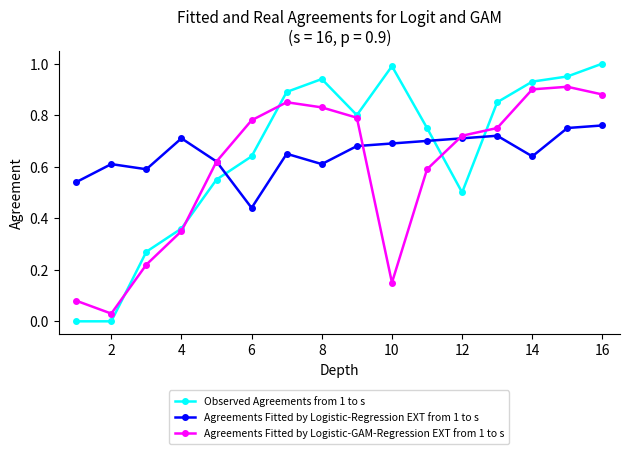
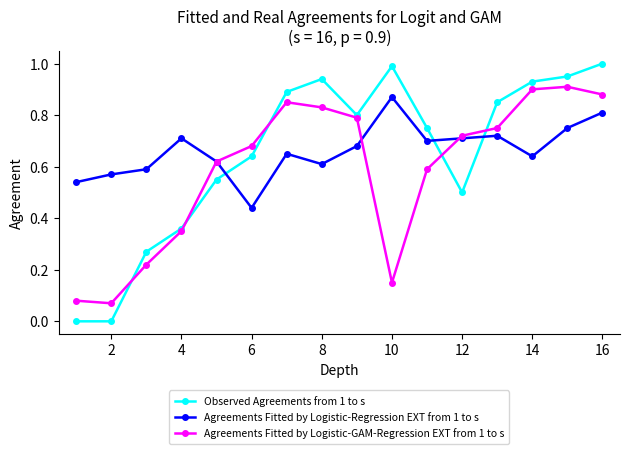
Agreements Fitted by Logistic-Regression EXT from 1 to s, 2: 0.61 -> 0.57
Agreements Fitted by Logistic-GAM-Regression EXT from 1 to s, 2: 0.03 -> 0.07
Agreements Fitted by Logistic-GAM-Regression EXT from 1 to s, 6: 0.78 -> 0.68
Agreements Fitted by Logistic-Regression EXT from 1 to s, 10: 0.69 -> 0.87
Agreements Fitted by Logistic-Regression EXT from 1 to s, 16: 0.76 -> 0.81
